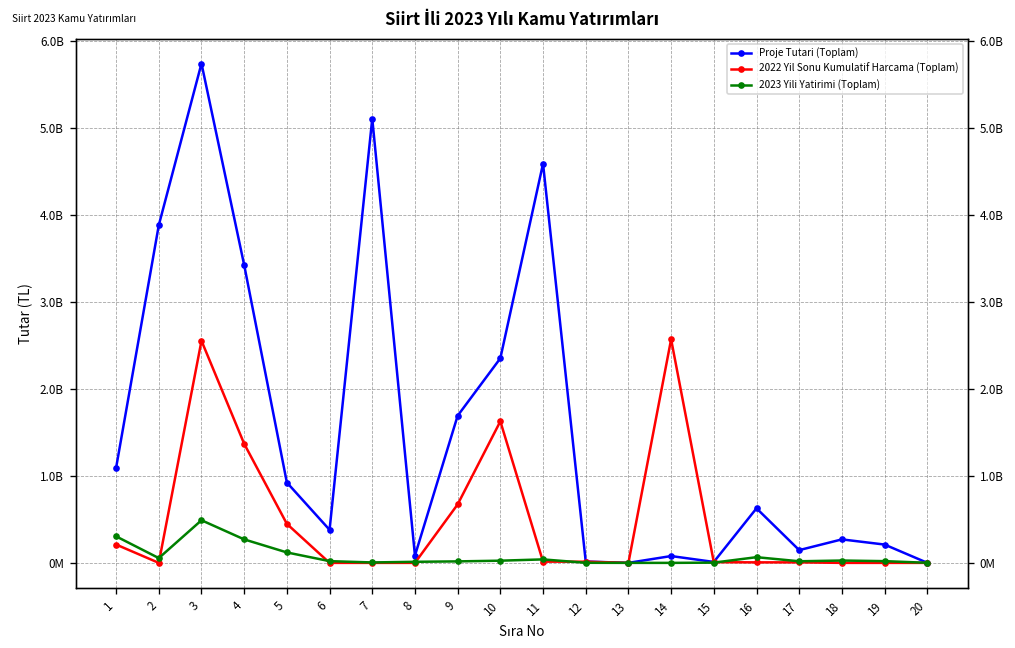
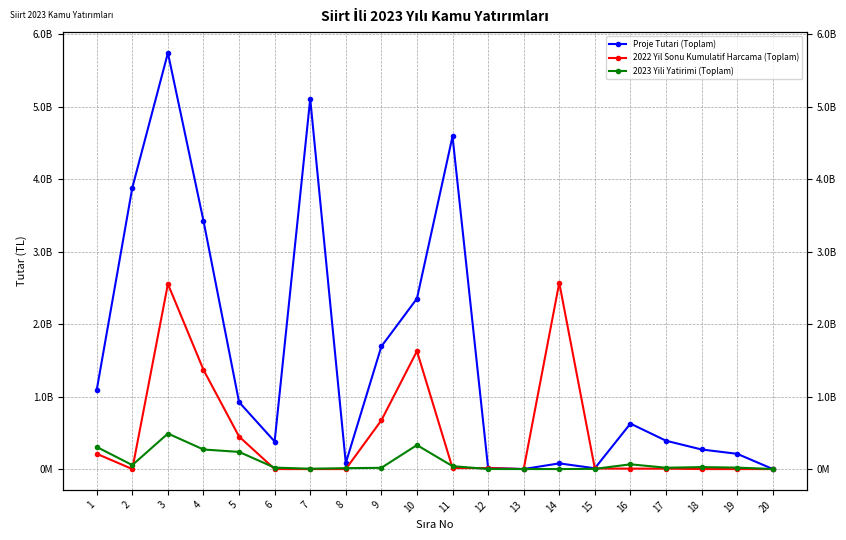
2023 Yili Yatirimi (Toplam), 5: 100000000 -> 200000000
2023 Yili Yatirimi (Toplam), 10: 0 -> 300000000
Proje Tutari (Toplam), 17: 100000000 -> 400000000
